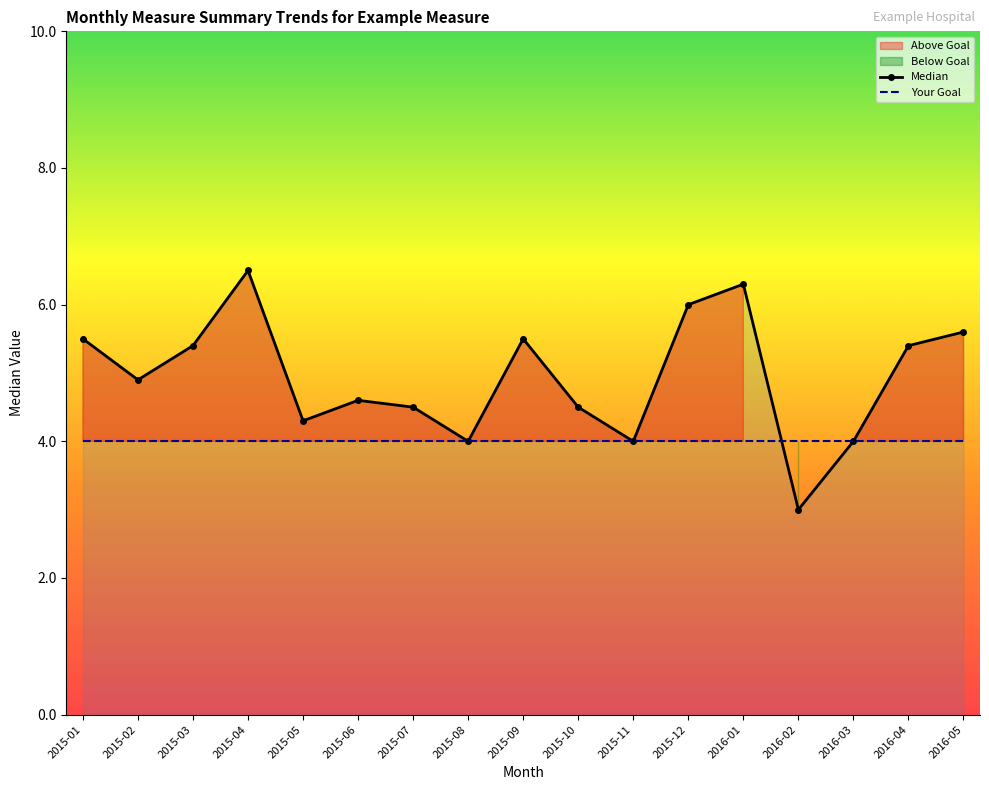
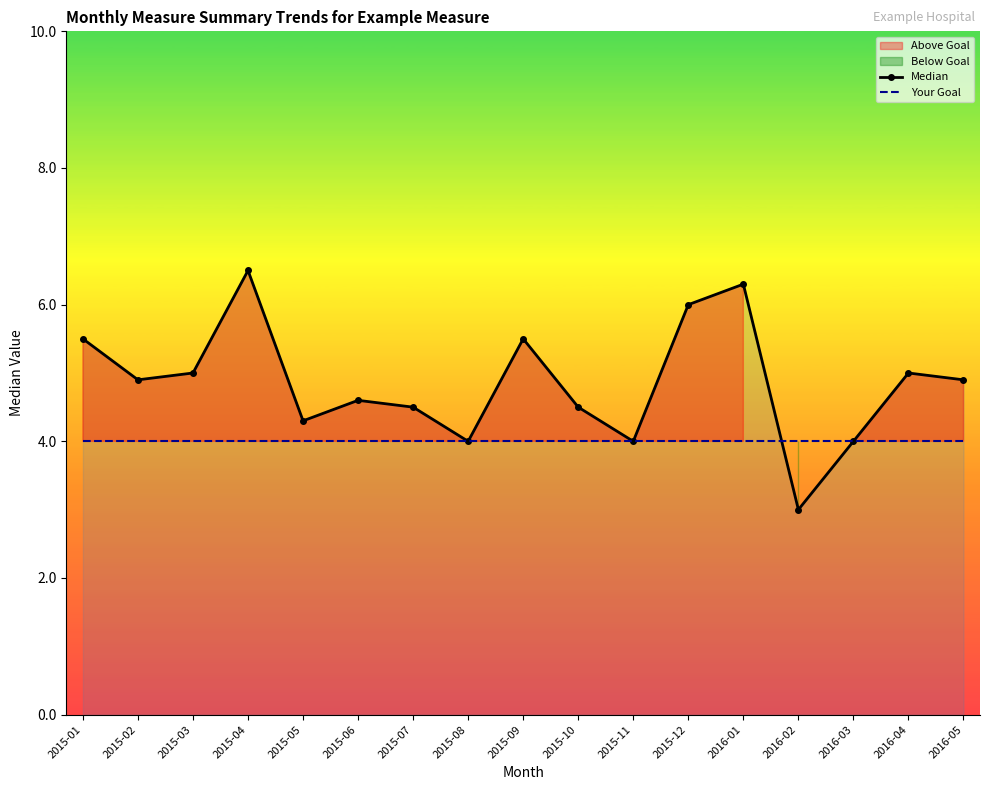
Median, 2015-03: 5.4 -> 5.0
Median, 2016-04: 5.4 -> 5.0
Median, 2016-05: 5.6 -> 4.9
